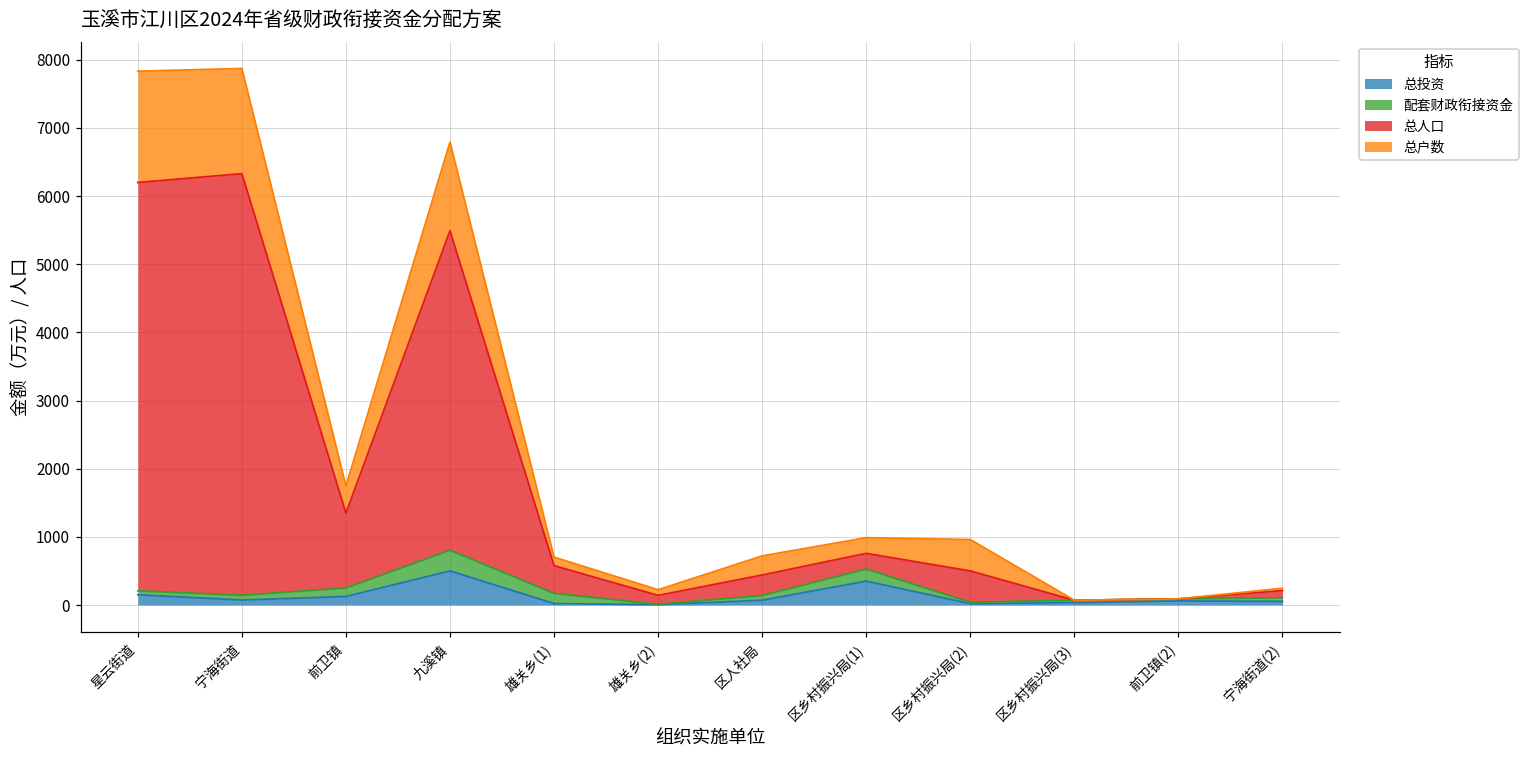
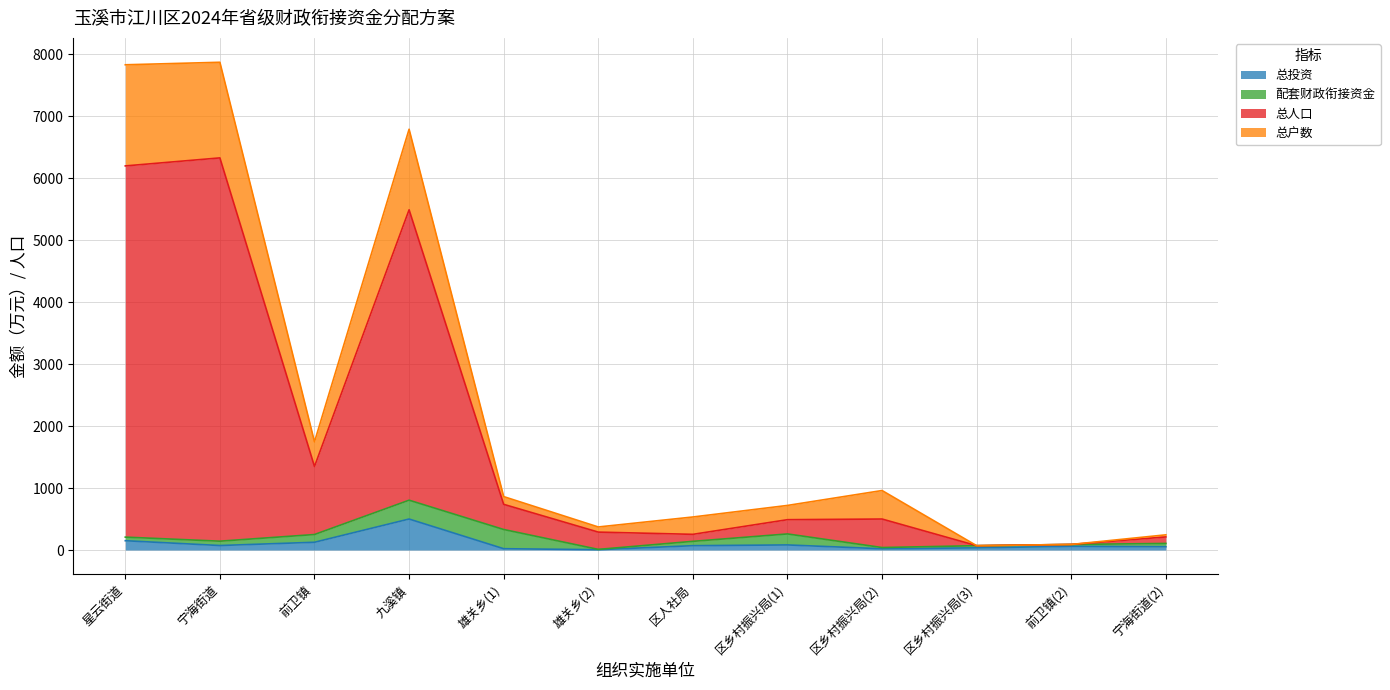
配套财政衔接资金, 雄关乡(1): 200 -> 300
总人口, 雄关乡(2): 100 -> 300
总人口, 区人社局: 300 -> 100
总投资, 区乡村振兴局(1): 400 -> 100
